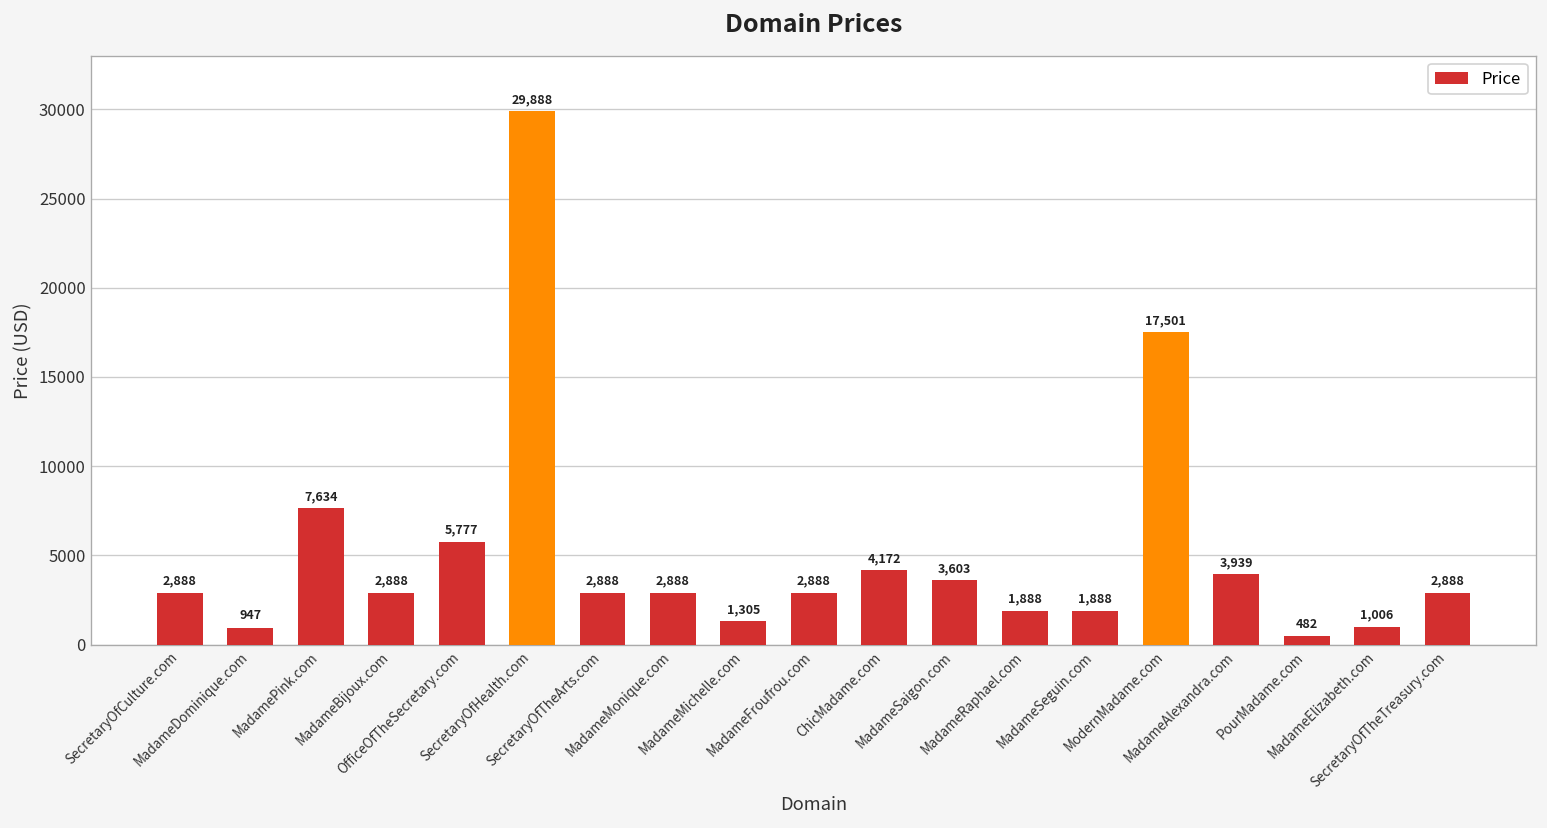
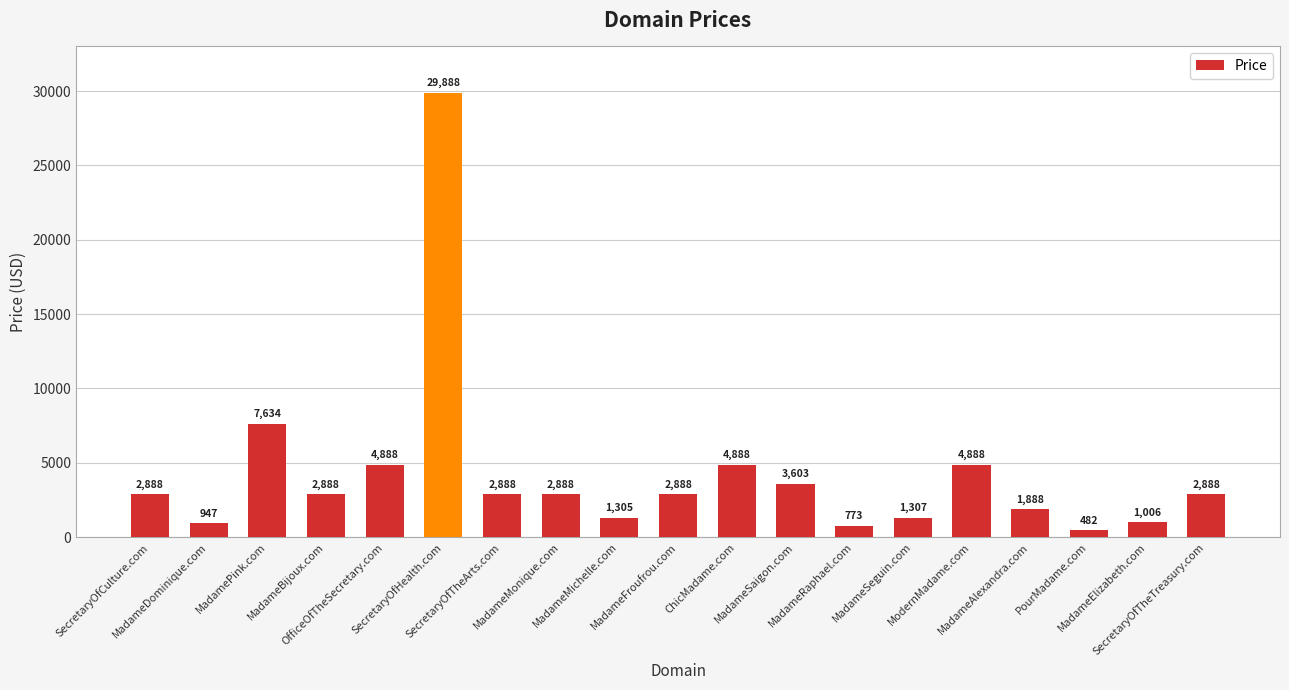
OfficeOfTheSecretary.com: 5,777 -> 4,888
ChicMadame.com: 4,172 -> 4,888
MadameRaphael.com: 1,888 -> 773
MadameSeguin.com: 1,888 -> 1,307
ModernMadame.com: 17,501 -> 4,888
MadameAlexandra.com: 3,939 -> 1,888
